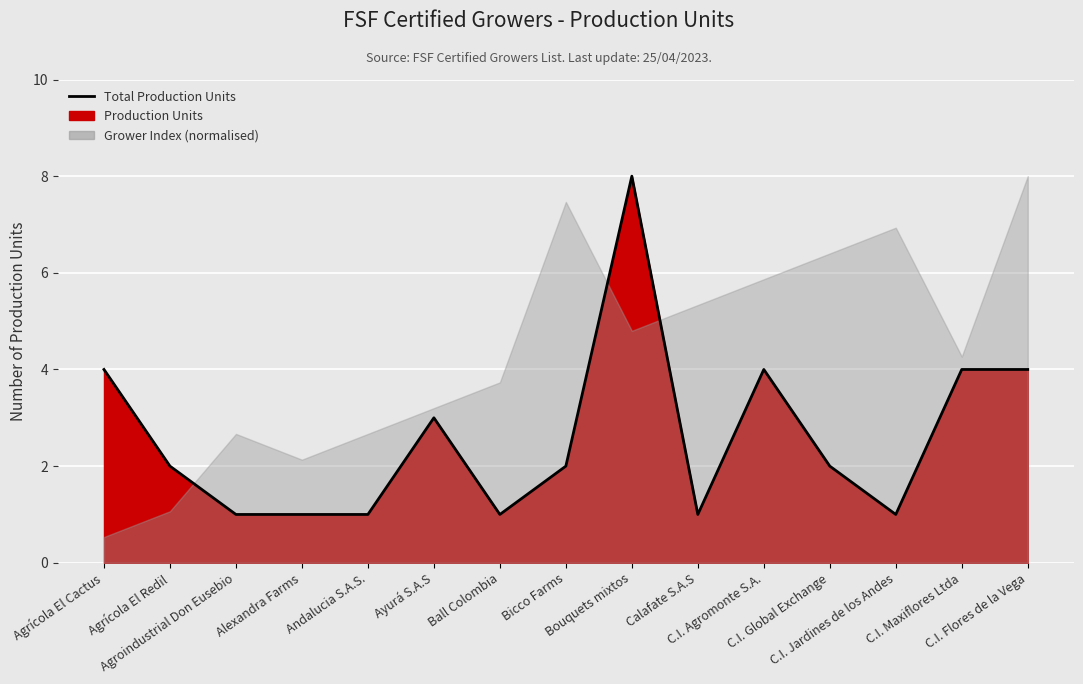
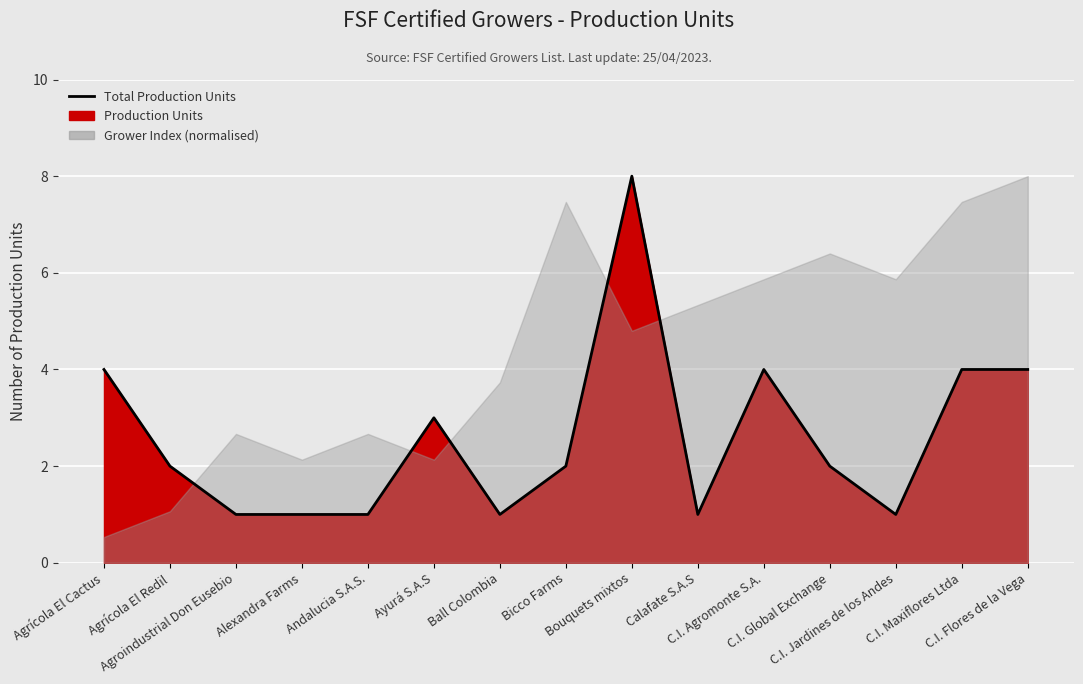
Grower Index (normalised), Ayurá S.A.S: 3.2 -> 2.1
Grower Index (normalised), C.I. Jardines de los Andes: 6.9 -> 5.9
Grower Index (normalised), C.I. Maxiflores Ltda: 4.3 -> 7.5
